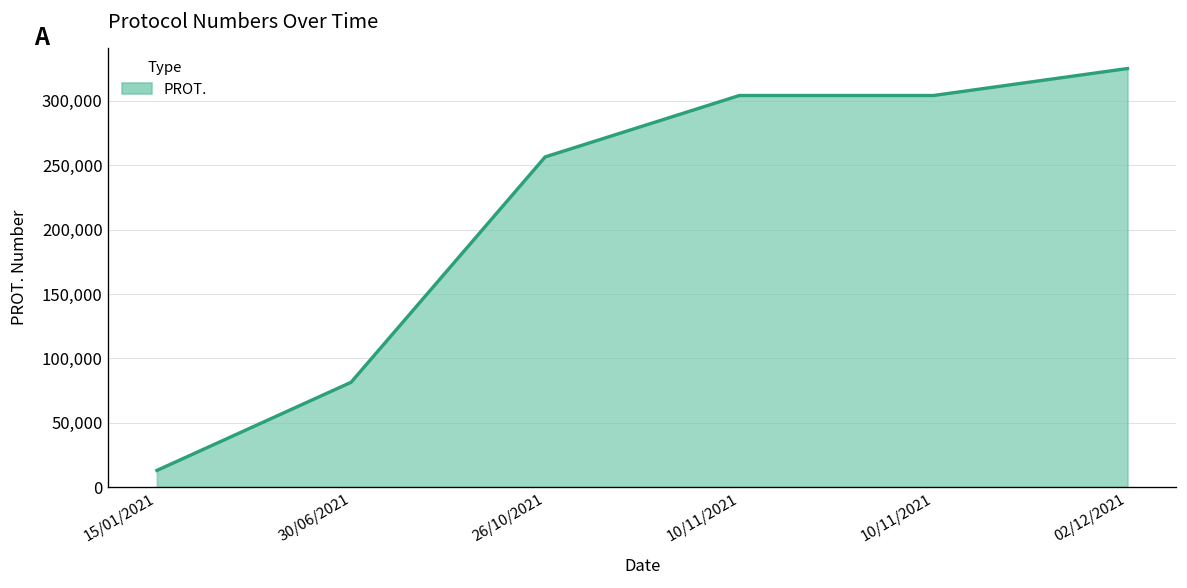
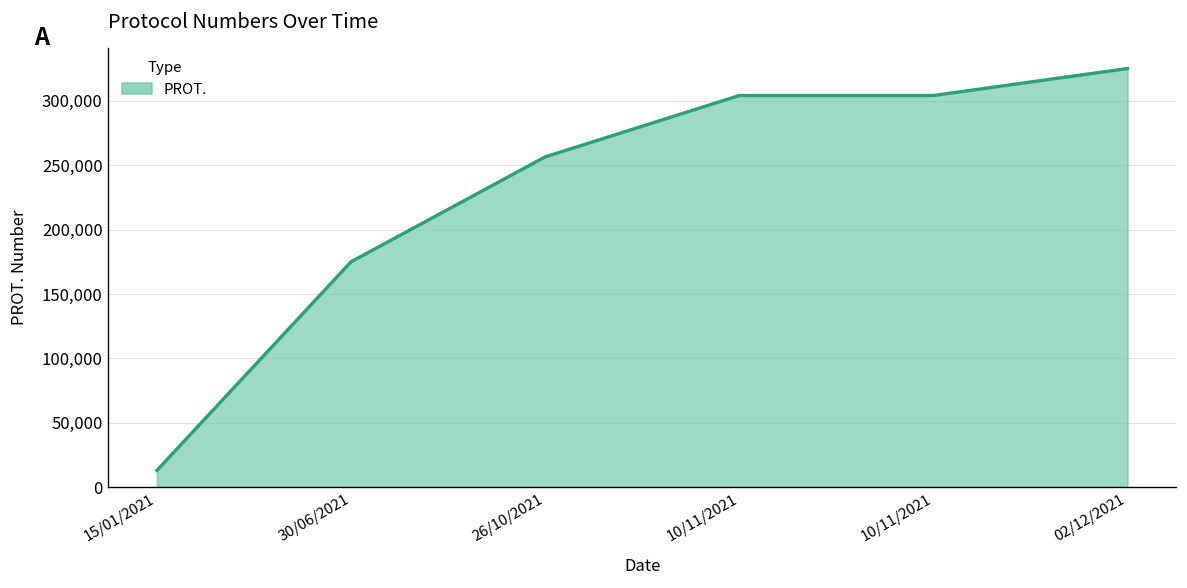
30/06/2021: 81,000 -> 175,000
